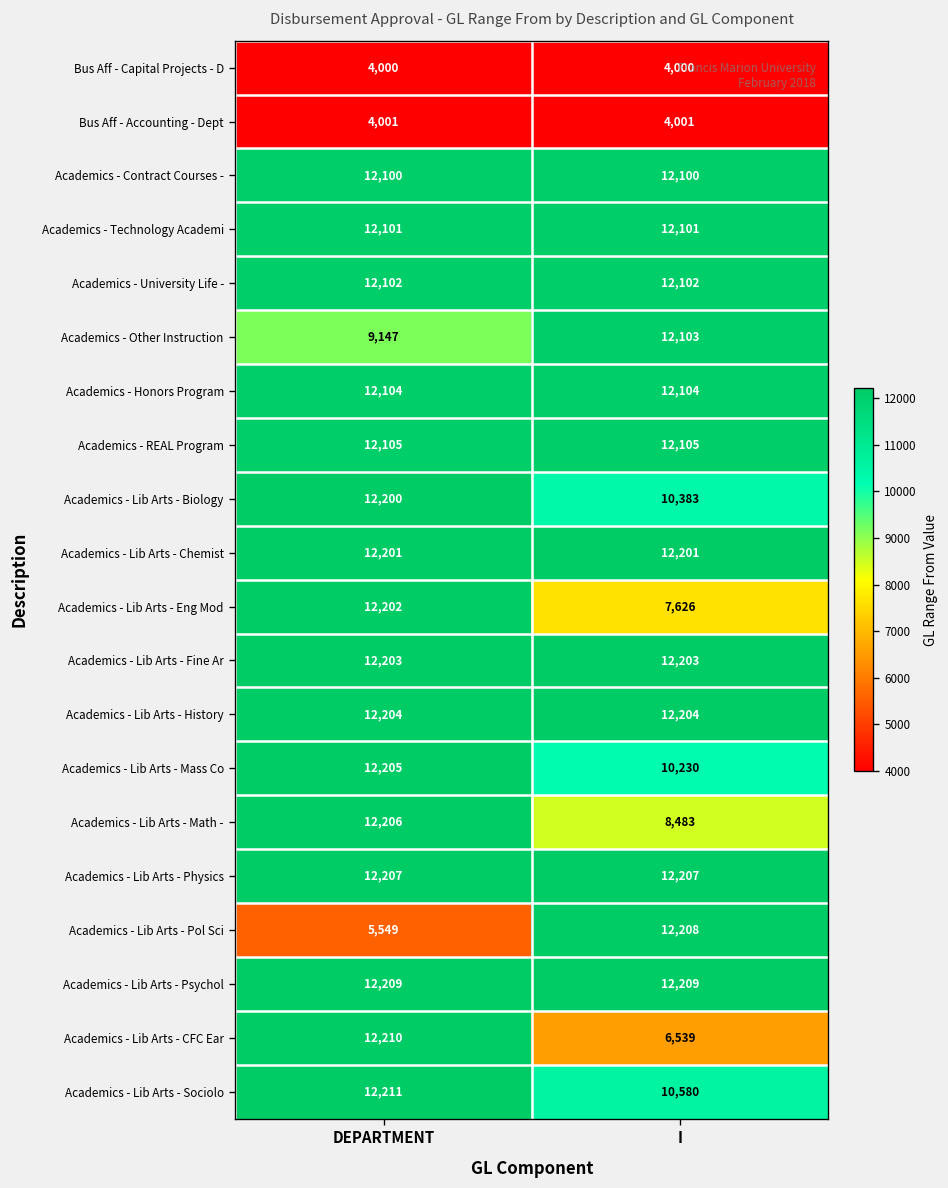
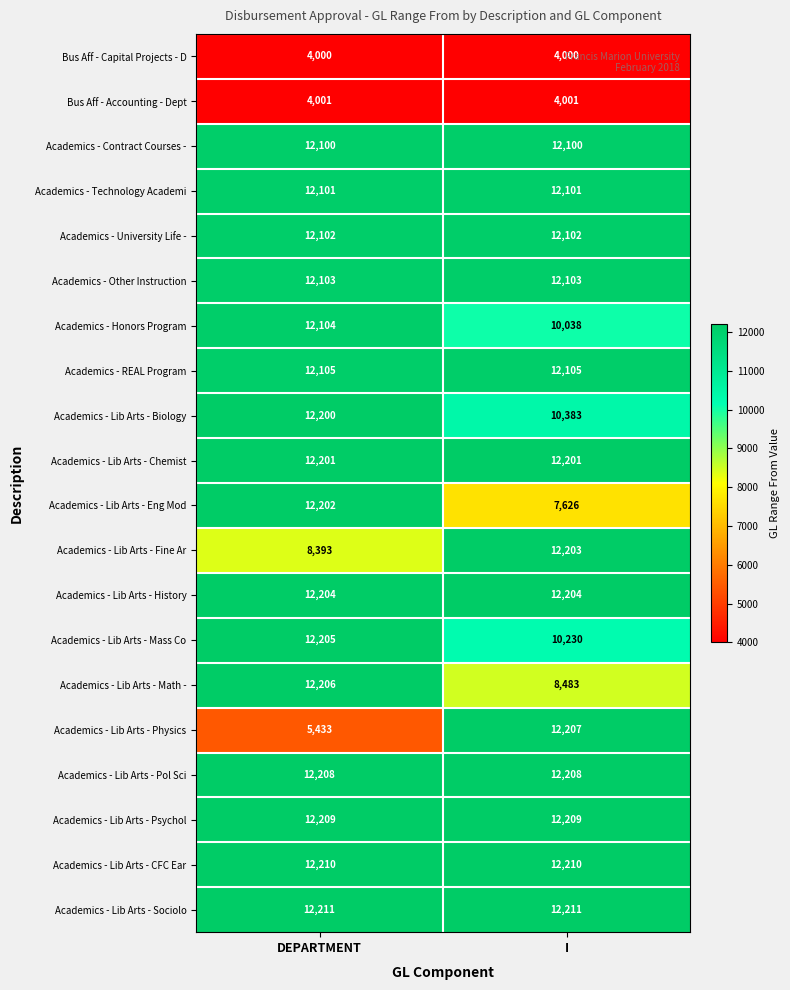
Academics - Other Instruction, DEPARTMENT: 9,147 -> 12,103
Academics - Honors Program, I: 12,104 -> 10,038
Academics - Lib Arts - Fine Ar, DEPARTMENT: 12,203 -> 8,393
Academics - Lib Arts - Physics, DEPARTMENT: 12,207 -> 5,433
Academics - Lib Arts - Pol Sci, DEPARTMENT: 5,549 -> 12,208
Academics - Lib Arts - CFC Ear, I: 6,539 -> 12,210
Academics - Lib Arts - Sociolo, I: 10,580 -> 12,211
